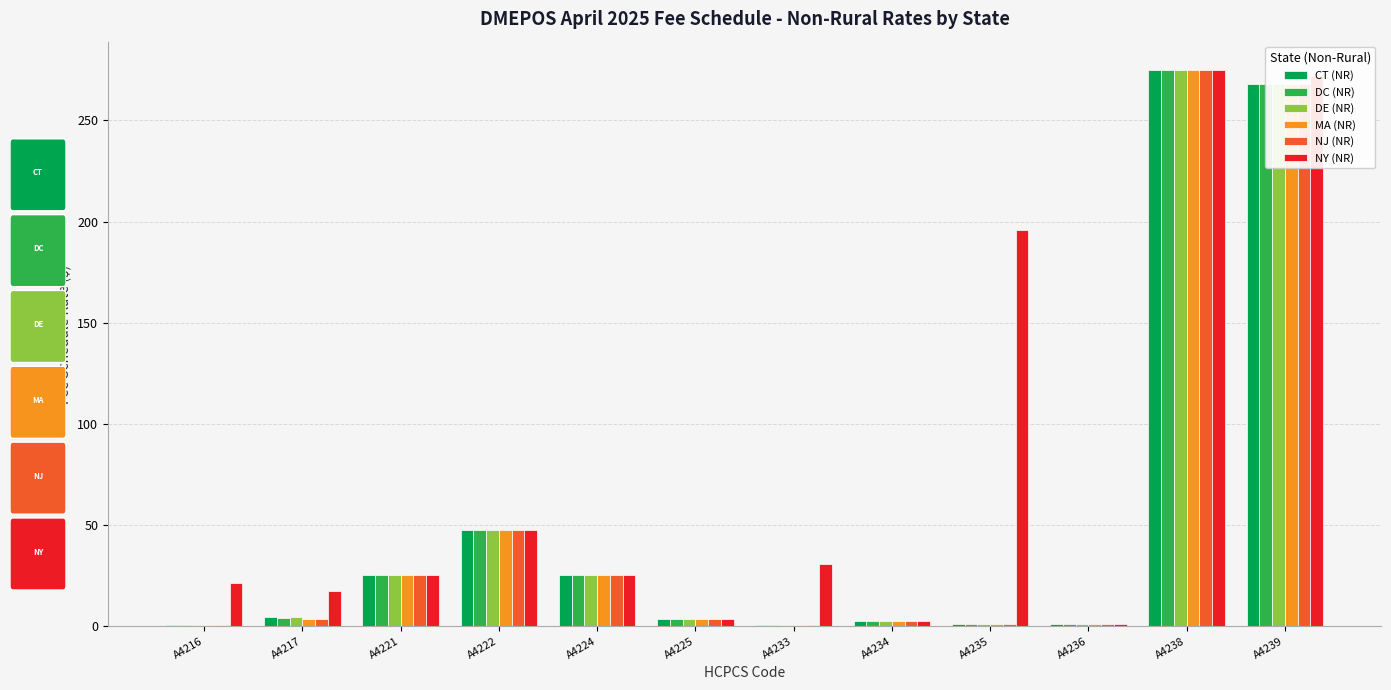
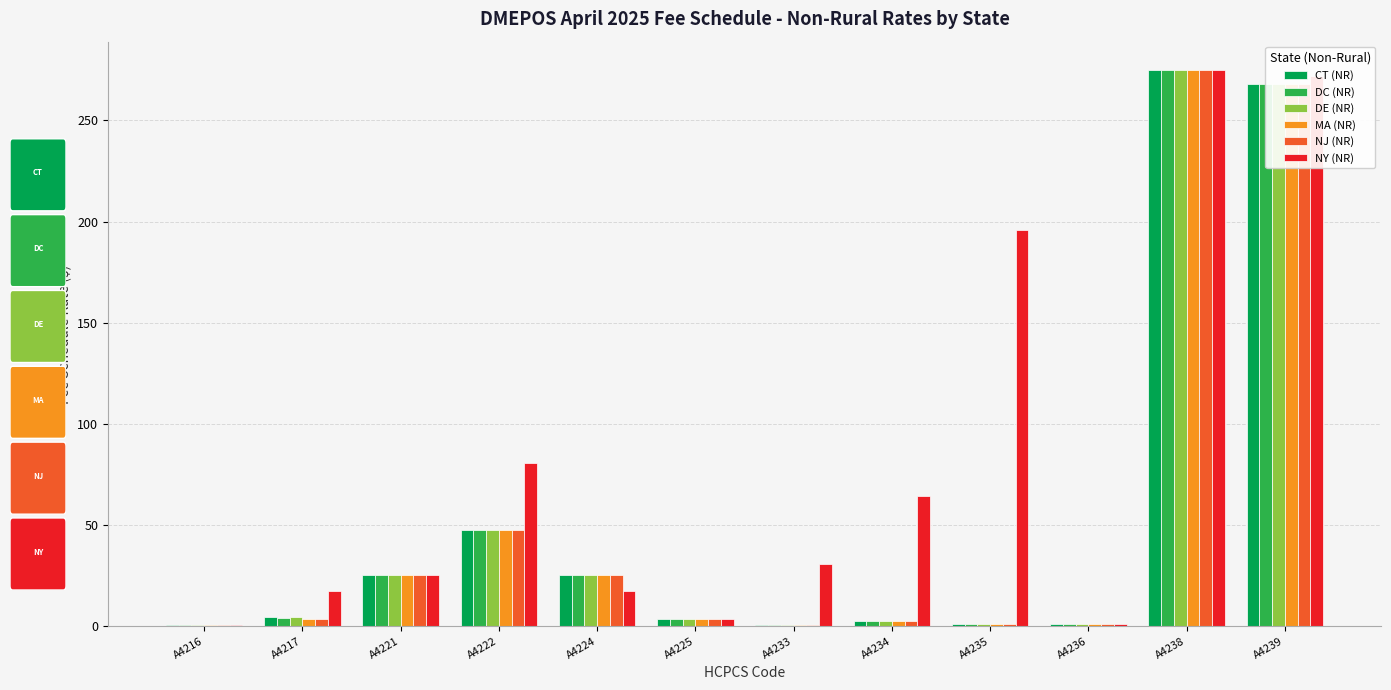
NY (NR), A4216: 21 -> 1
NY (NR), A4222: 48 -> 81
NY (NR), A4224: 25 -> 17
NY (NR), A4234: 2 -> 64
